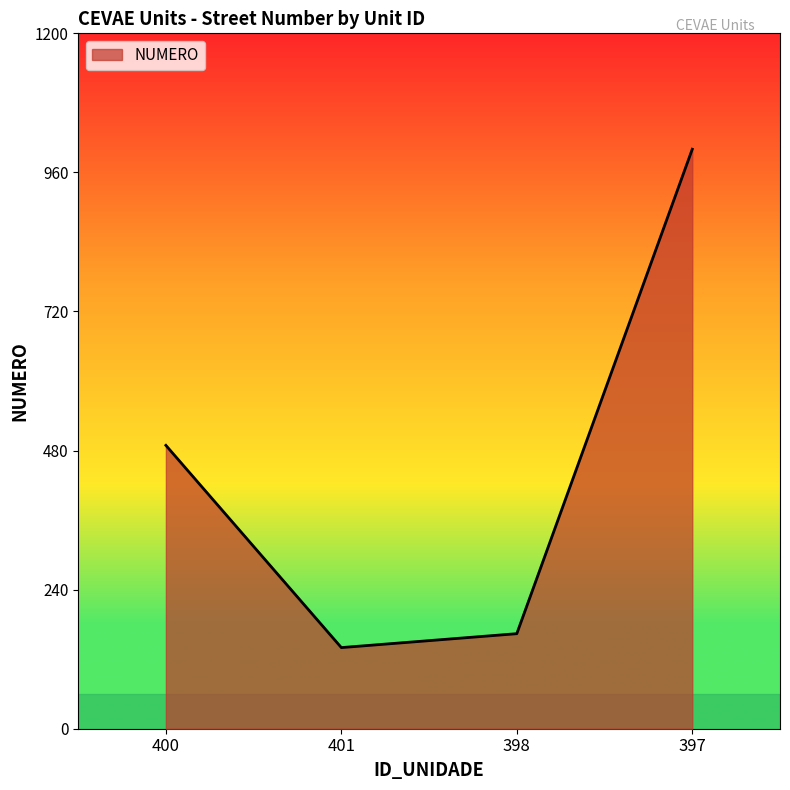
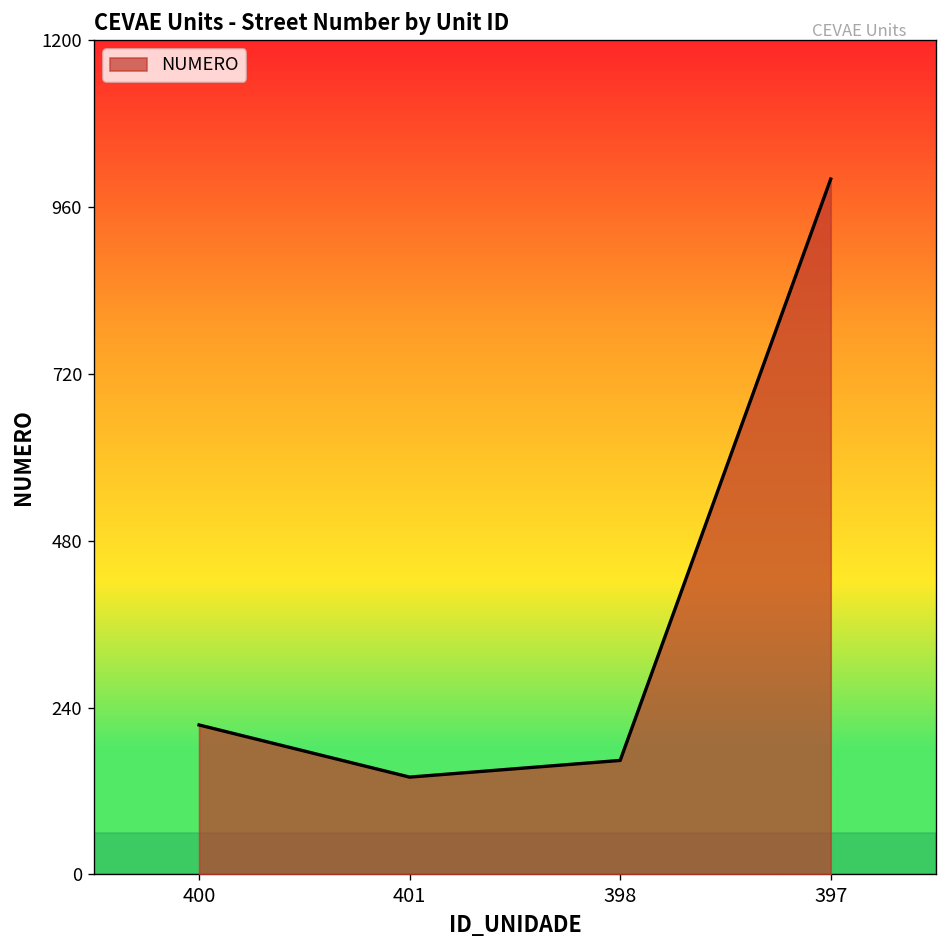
400: 490 -> 220
